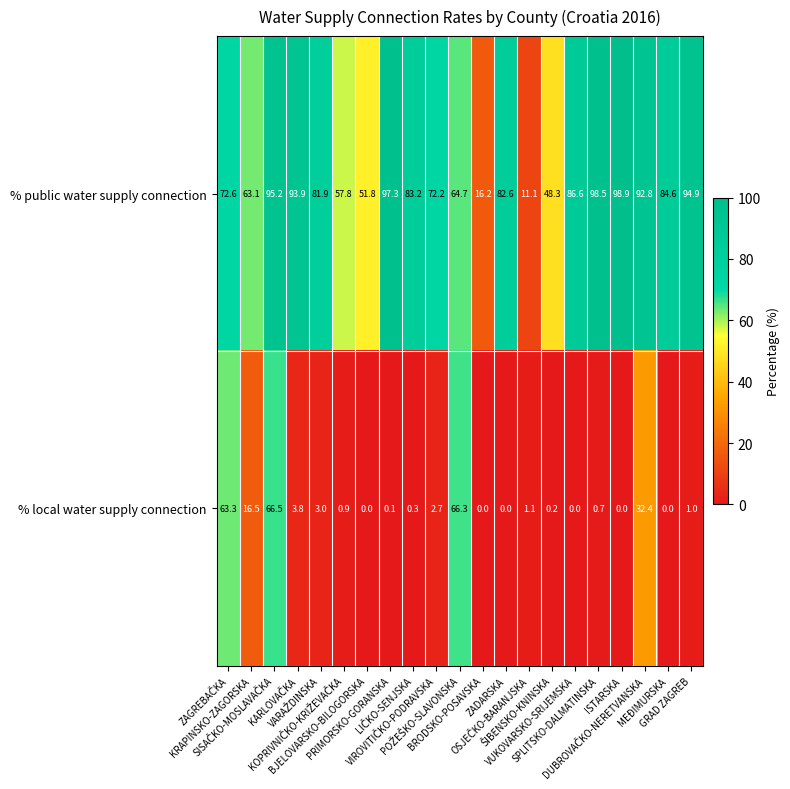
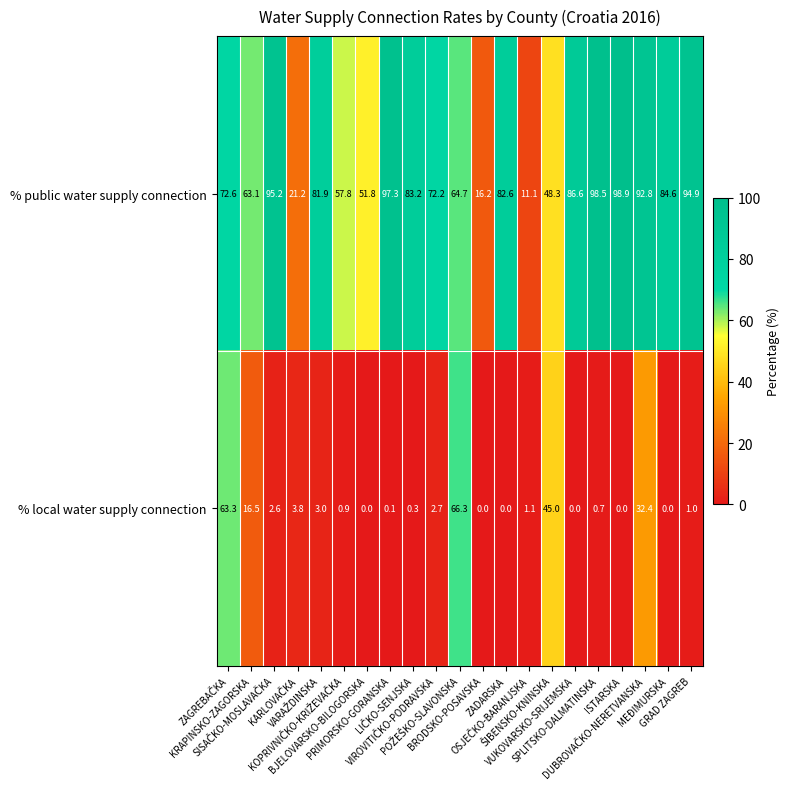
% public water supply connection, KARLOVAČKA: 93.9 -> 21.2
% local water supply connection, SISAČKO-MOSLAVAČKA: 66.5 -> 2.6
% local water supply connection, ŠIBENSKO-KNINSKA: 0.2 -> 45.0
